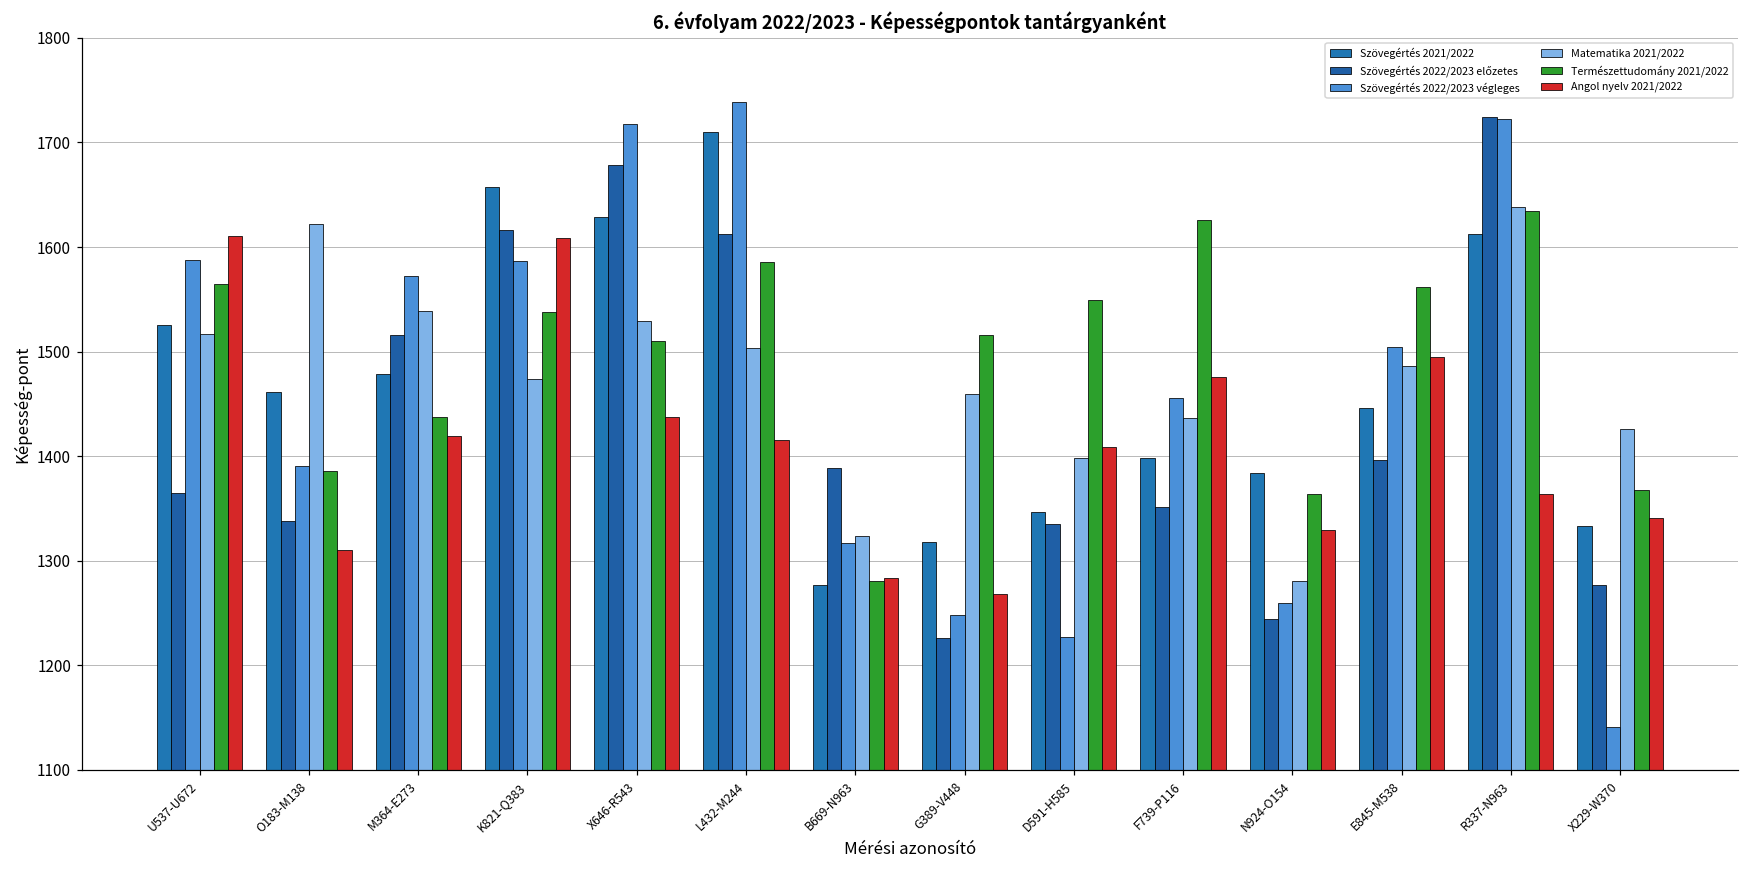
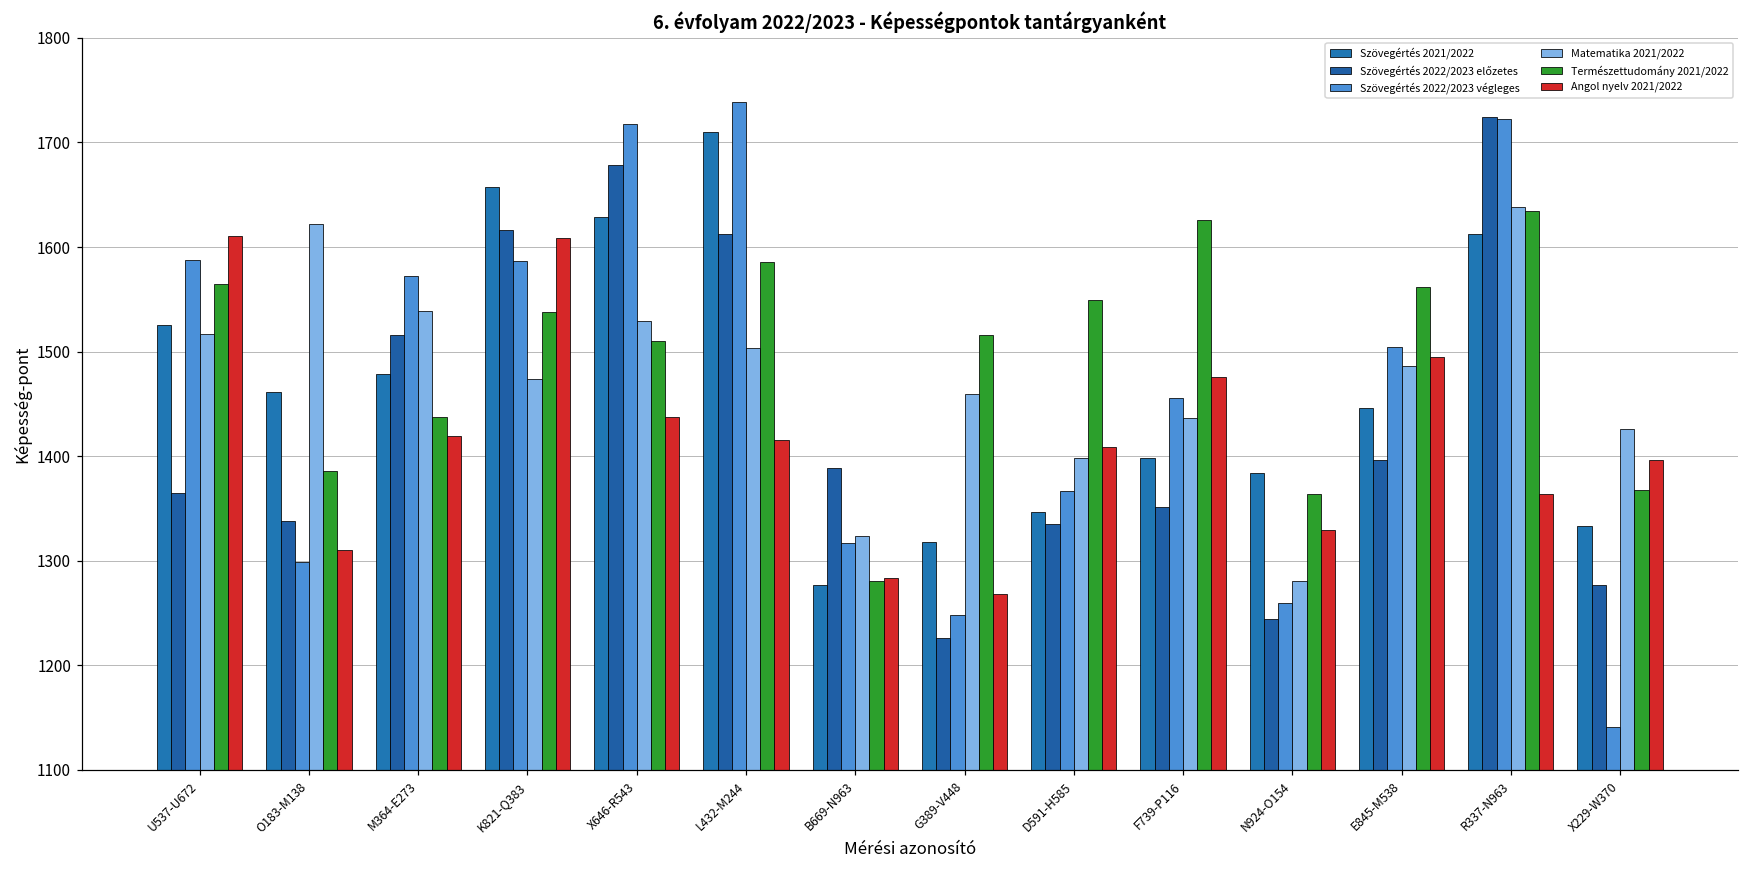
Szövegértés 2022/2023 végleges, O183-M138: 1390 -> 1300
Szövegértés 2022/2023 végleges, D591-H585: 1230 -> 1370
Angol nyelv 2021/2022, X229-W370: 1340 -> 1400
